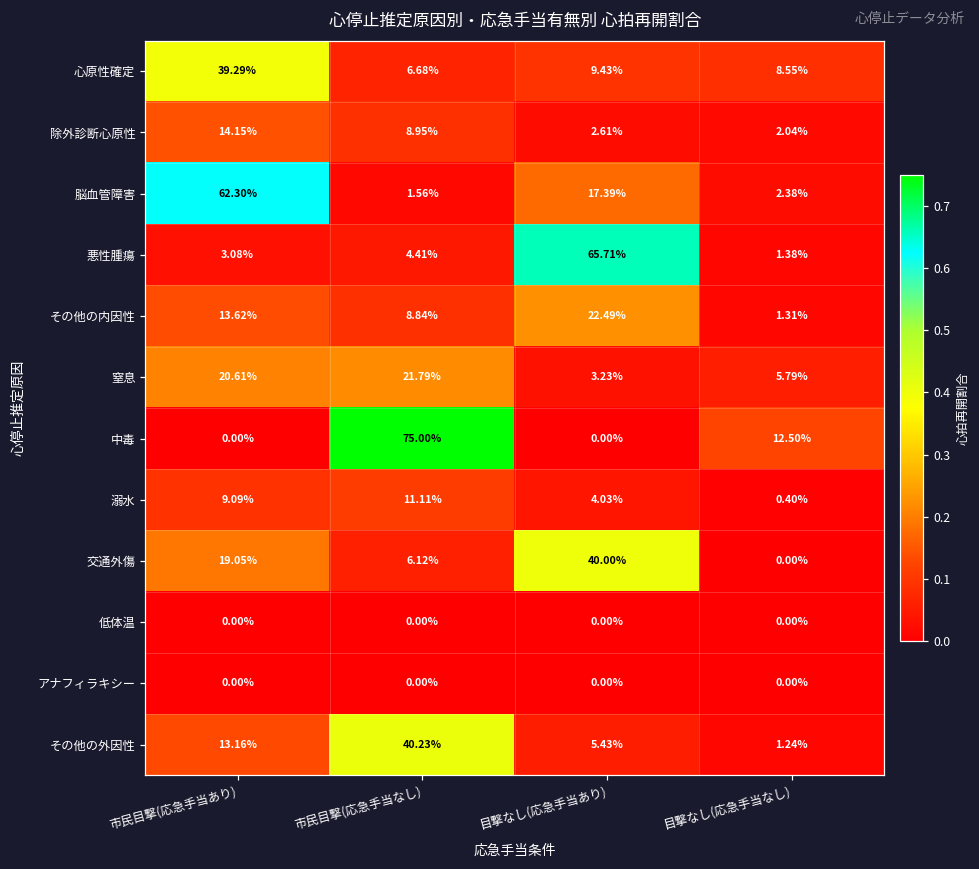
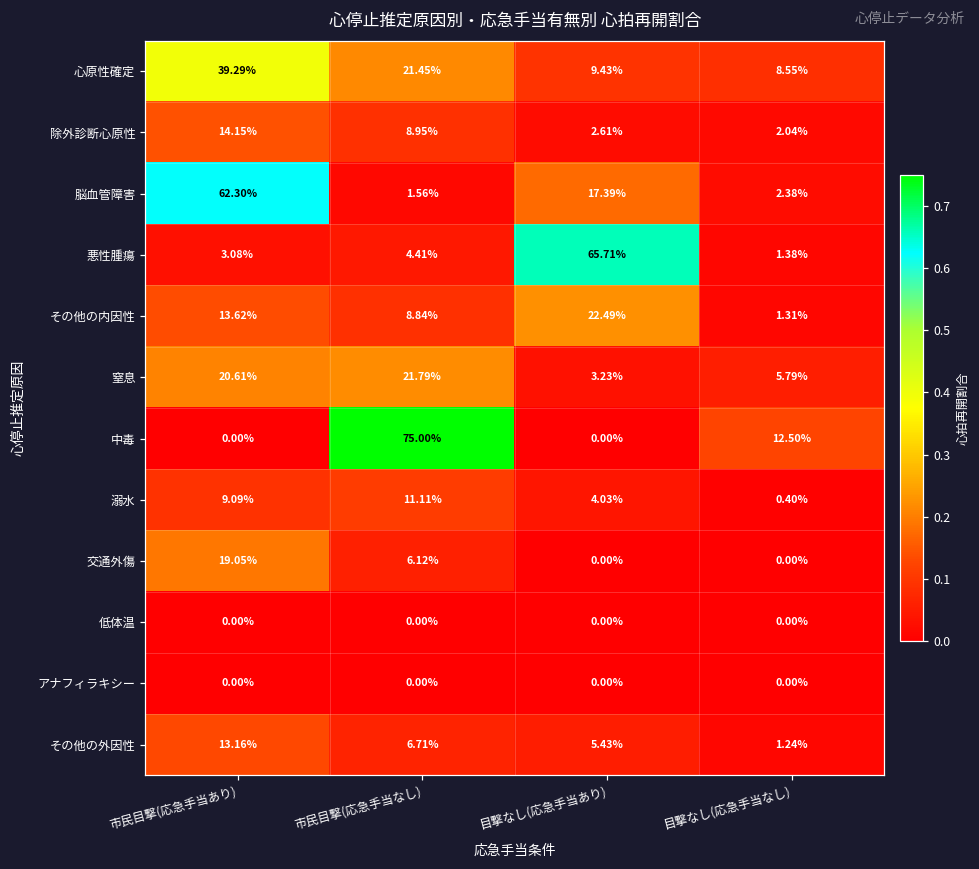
心原性確定, 市民目撃(応急手当なし): 6.68% -> 21.45%
交通外傷, 目撃なし(応急手当あり): 40.00% -> 0.00%
その他の外因性, 市民目撃(応急手当なし): 40.23% -> 6.71%
